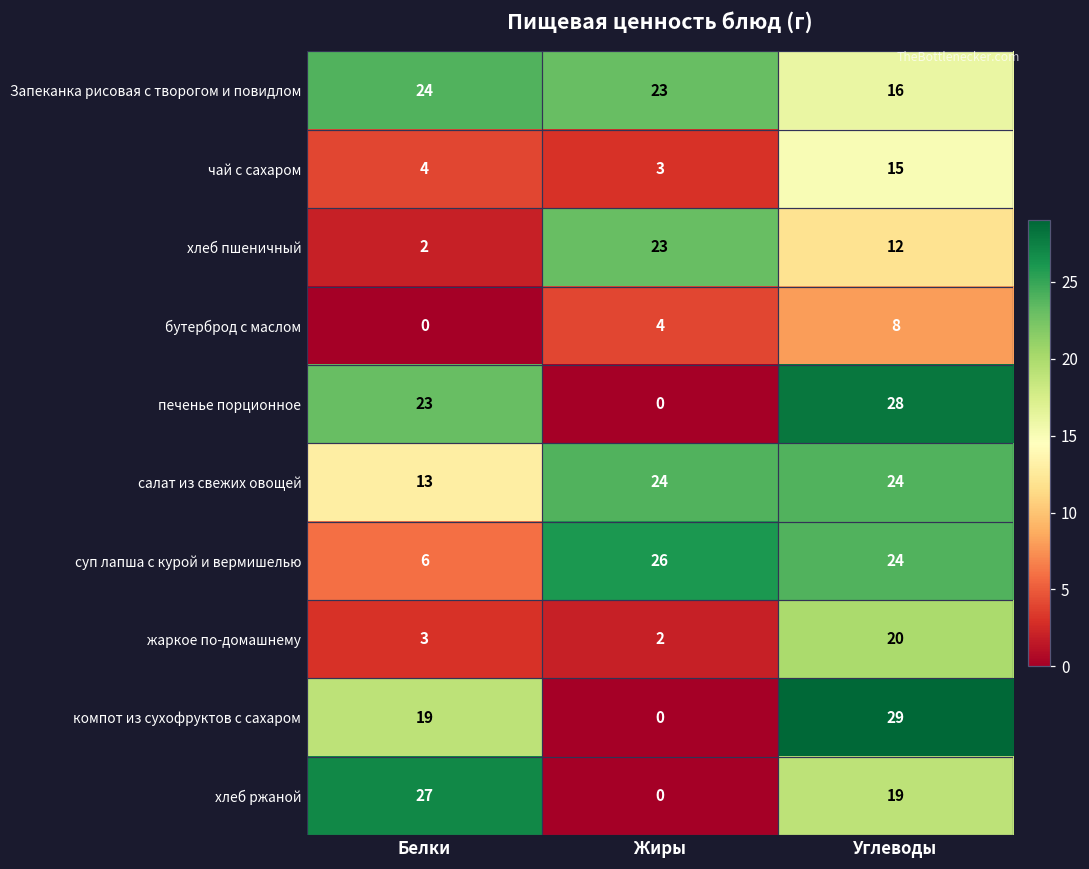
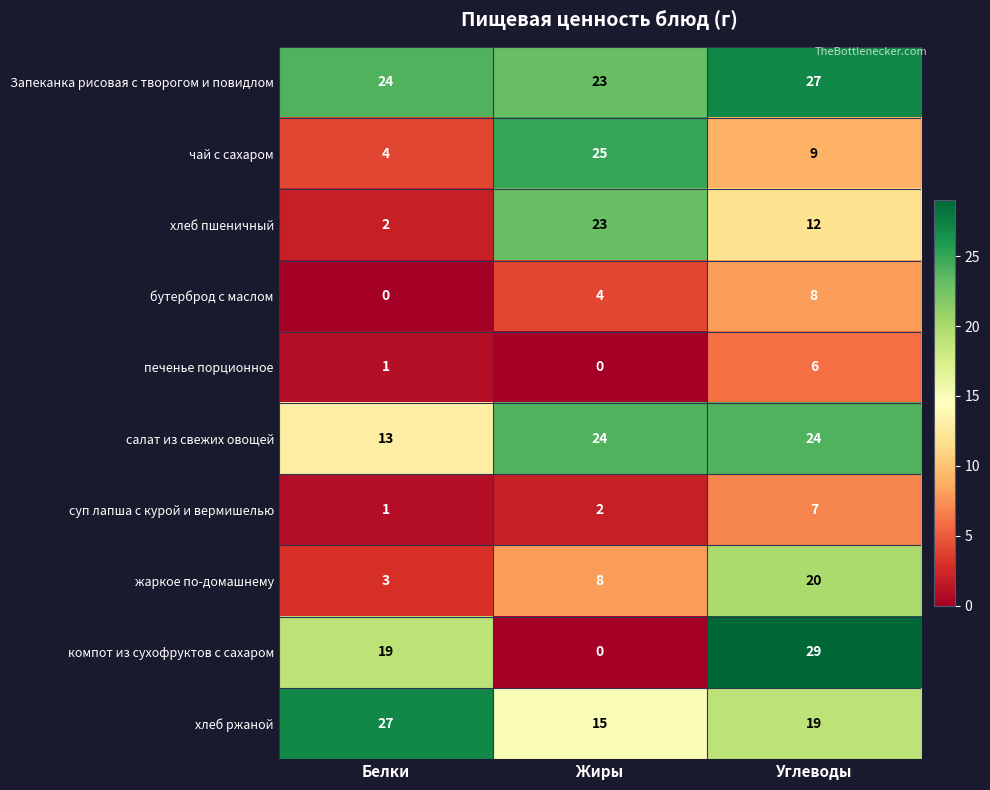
Запеканка рисовая с творогом и повидлом, Углеводы: 16 -> 27
чай с сахаром, Жиры: 3 -> 25
чай с сахаром, Углеводы: 15 -> 9
печенье порционное, Белки: 23 -> 1
печенье порционное, Углеводы: 28 -> 6
суп лапша с курой и вермишелью, Белки: 6 -> 1
суп лапша с курой и вермишелью, Жиры: 26 -> 2
суп лапша с курой и вермишелью, Углеводы: 24 -> 7
жаркое по-домашнему, Жиры: 2 -> 8
хлеб ржаной, Жиры: 0 -> 15
